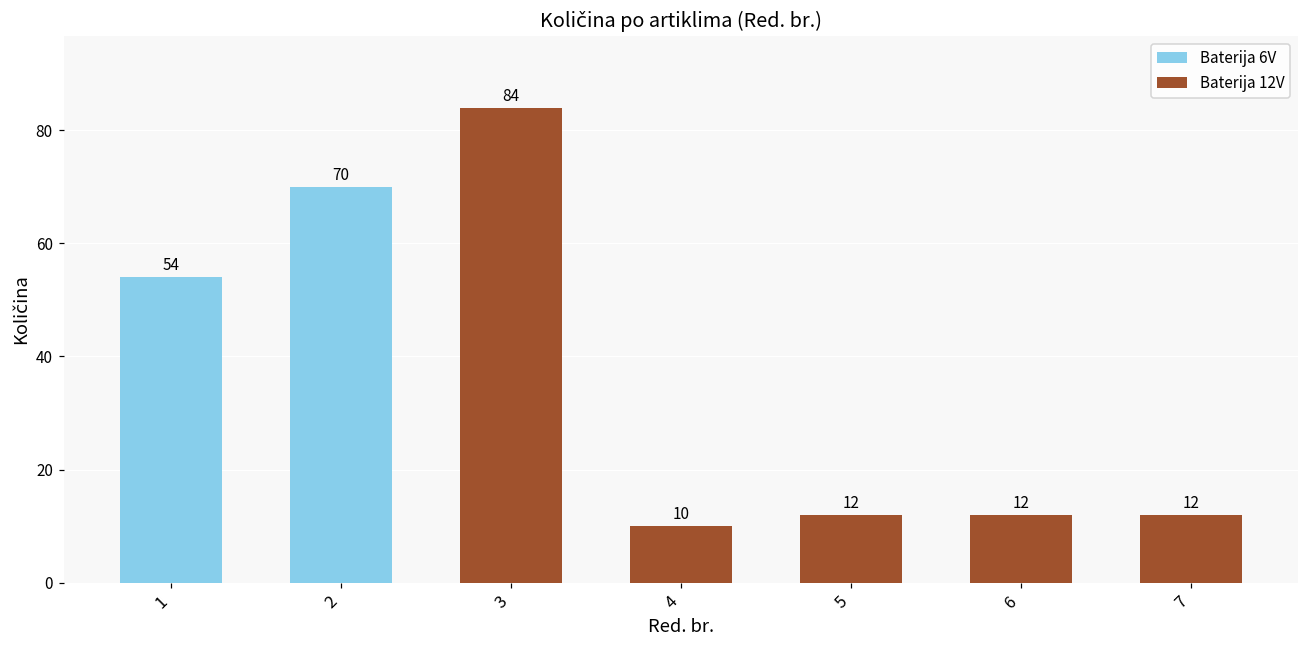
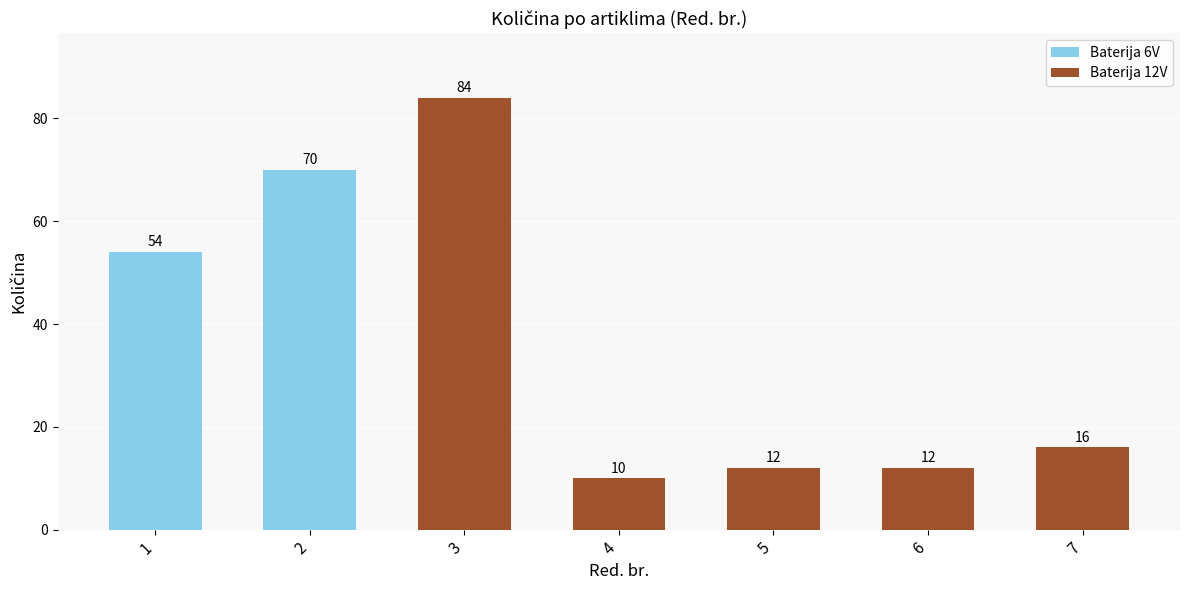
Baterija 12V, 7: 12 -> 16
